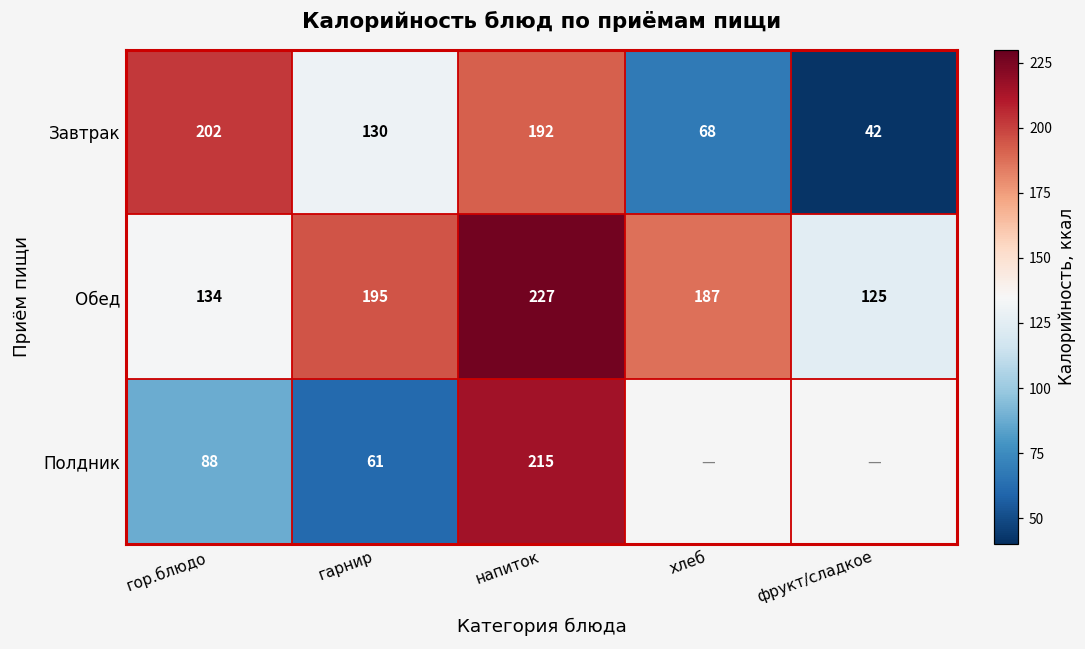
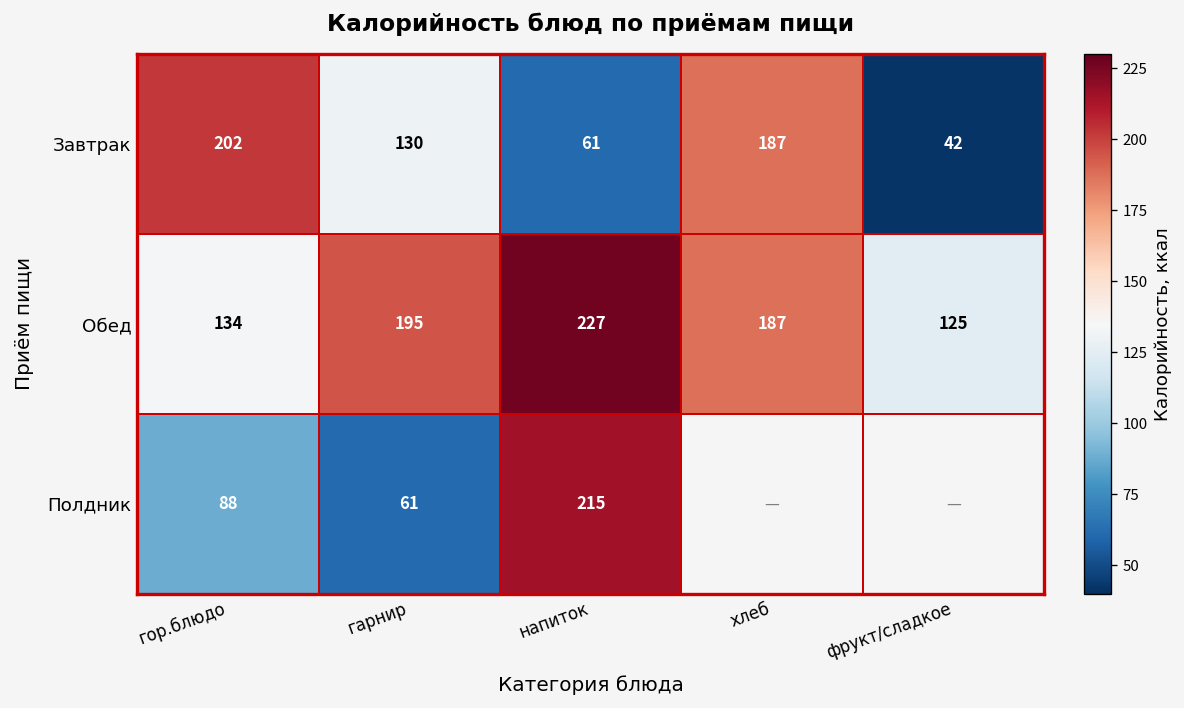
Завтрак, напиток: 192 -> 61
Завтрак, хлеб: 68 -> 187
